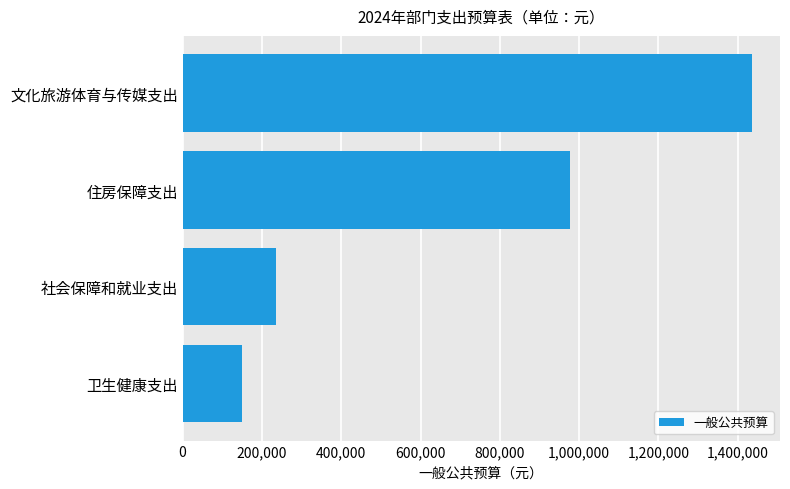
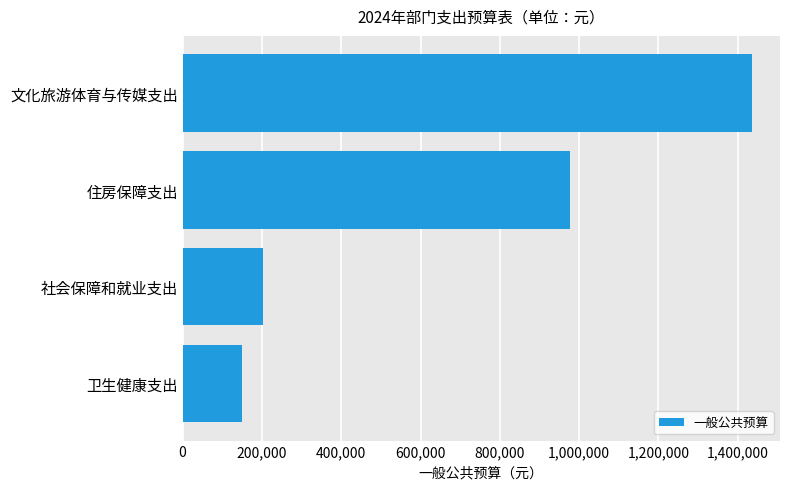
社会保障和就业支出: 230,000 -> 200,000
